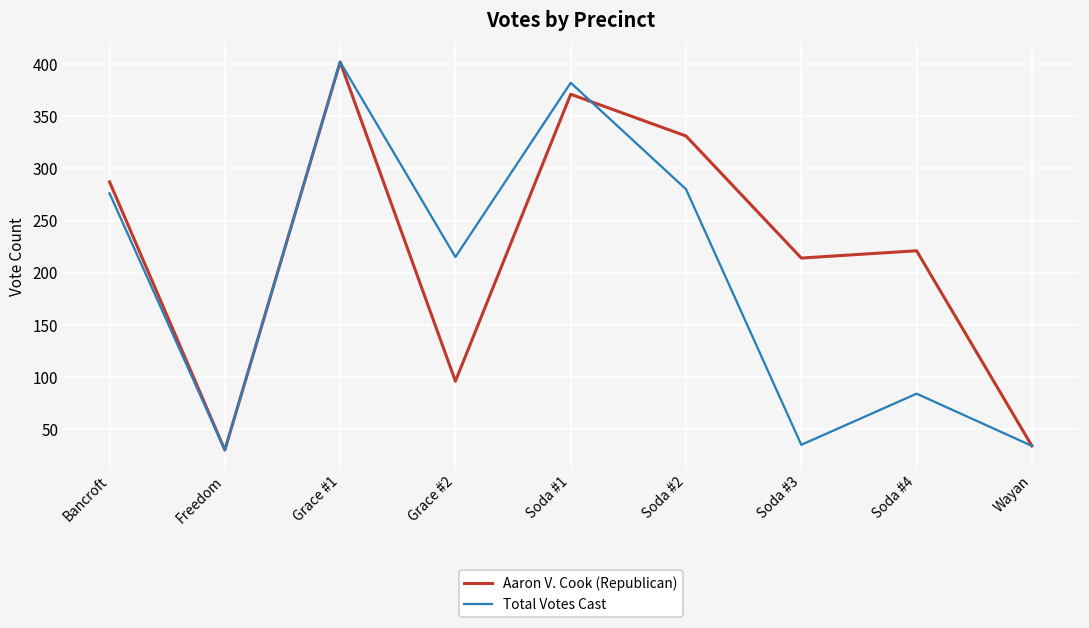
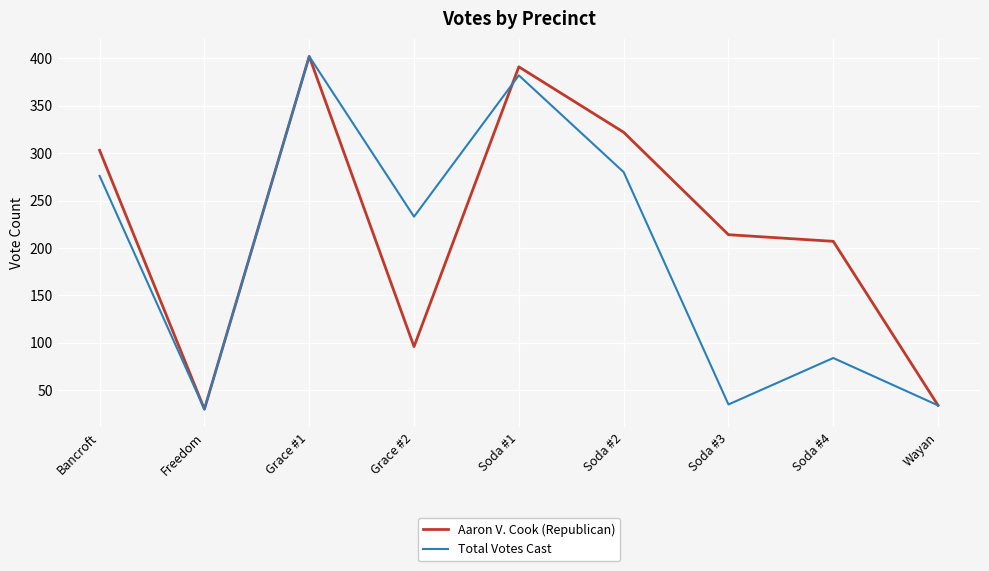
Aaron V. Cook (Republican), Bancroft: 290 -> 300
Total Votes Cast, Grace #2: 220 -> 230
Aaron V. Cook (Republican), Soda #1: 370 -> 390
Aaron V. Cook (Republican), Soda #2: 330 -> 320
Aaron V. Cook (Republican), Soda #4: 220 -> 210
